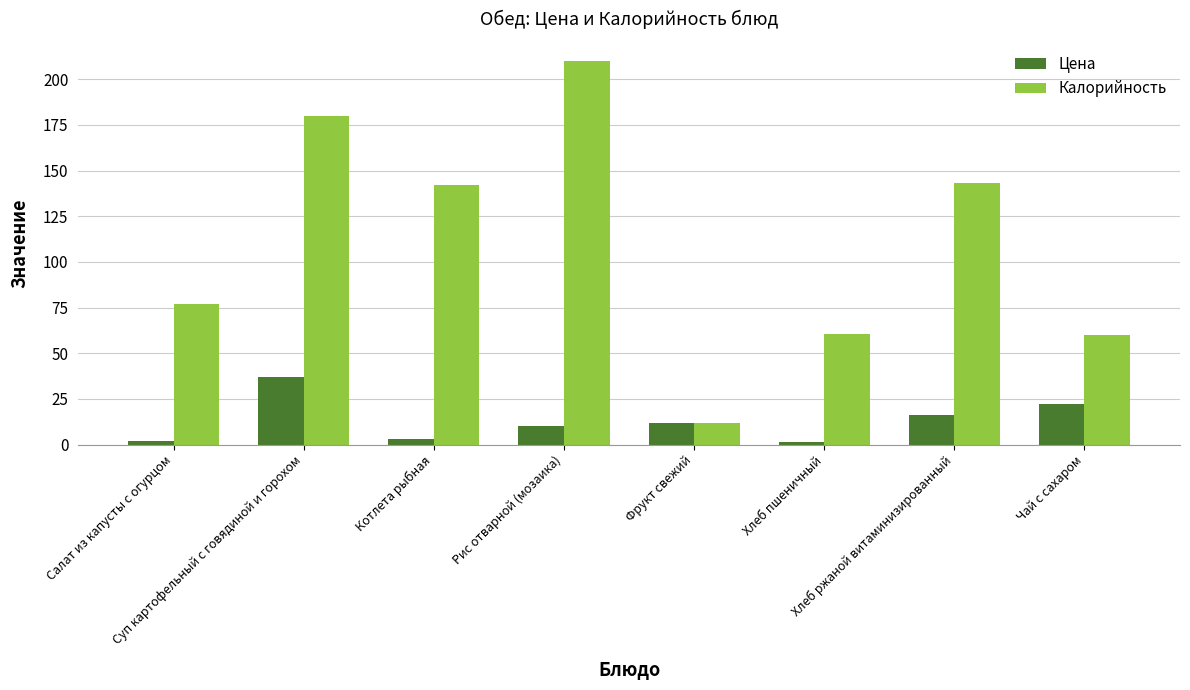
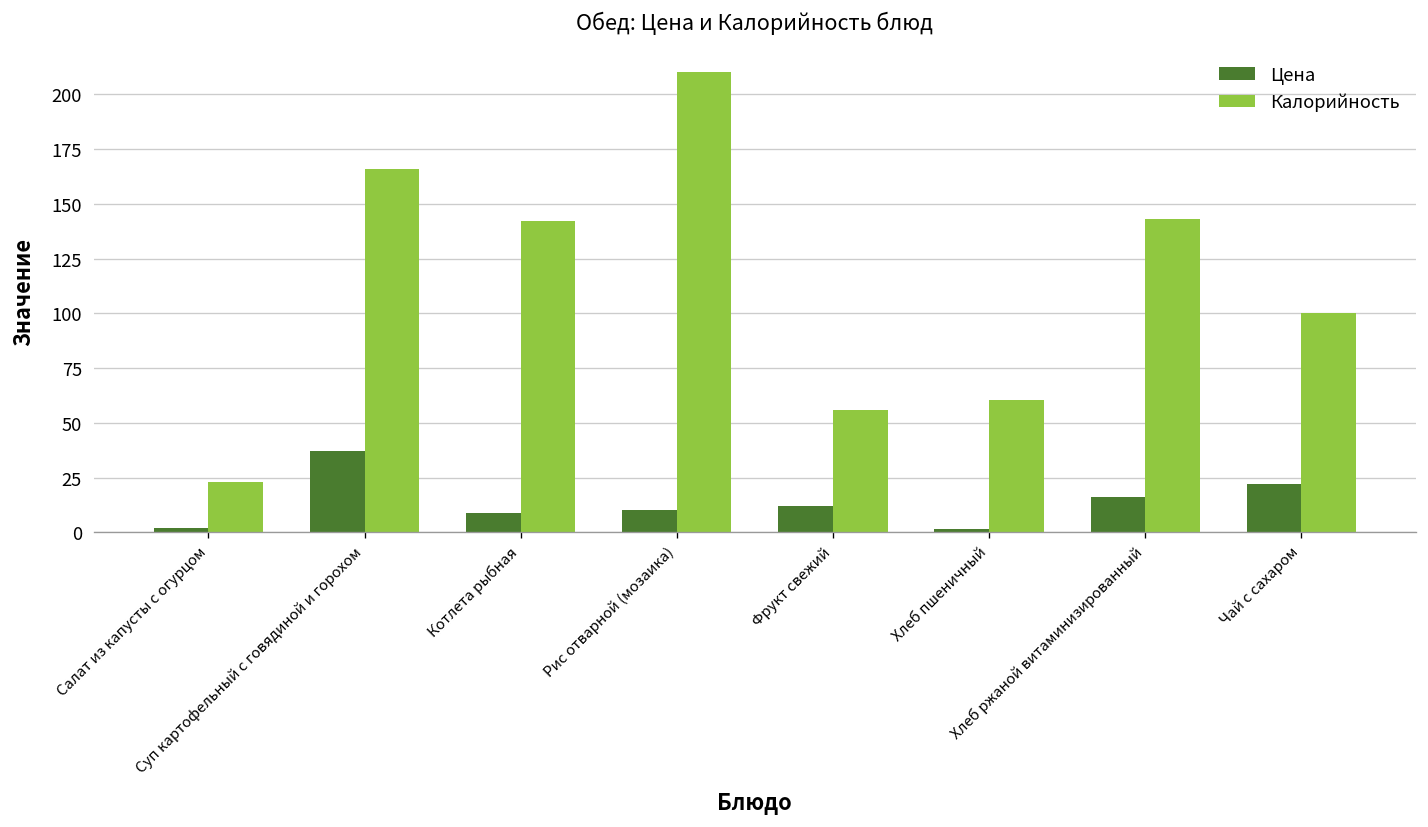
Калорийность, Салат из капусты с огурцом: 77 -> 23
Калорийность, Суп картофельный с говядиной и горохом: 180 -> 166
Цена, Котлета рыбная: 3 -> 9
Калорийность, Фрукт свежий: 12 -> 56
Калорийность, Чай с сахаром: 60 -> 100
